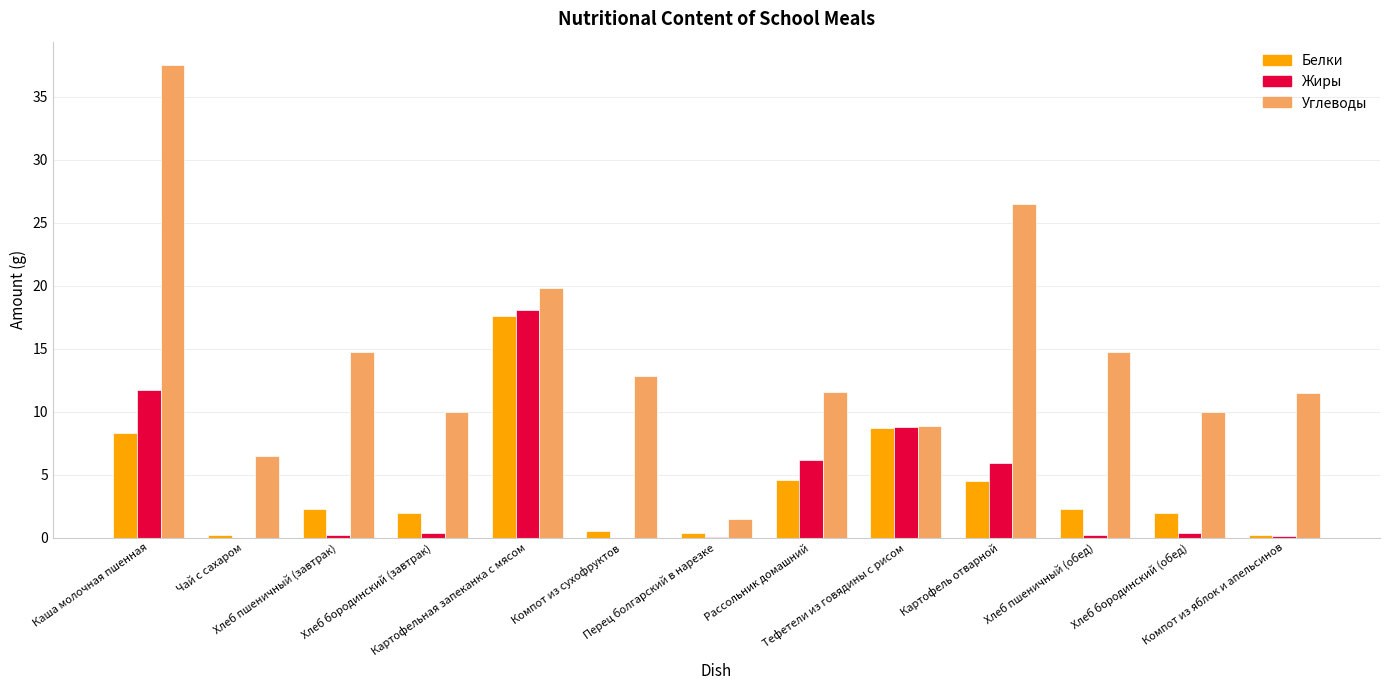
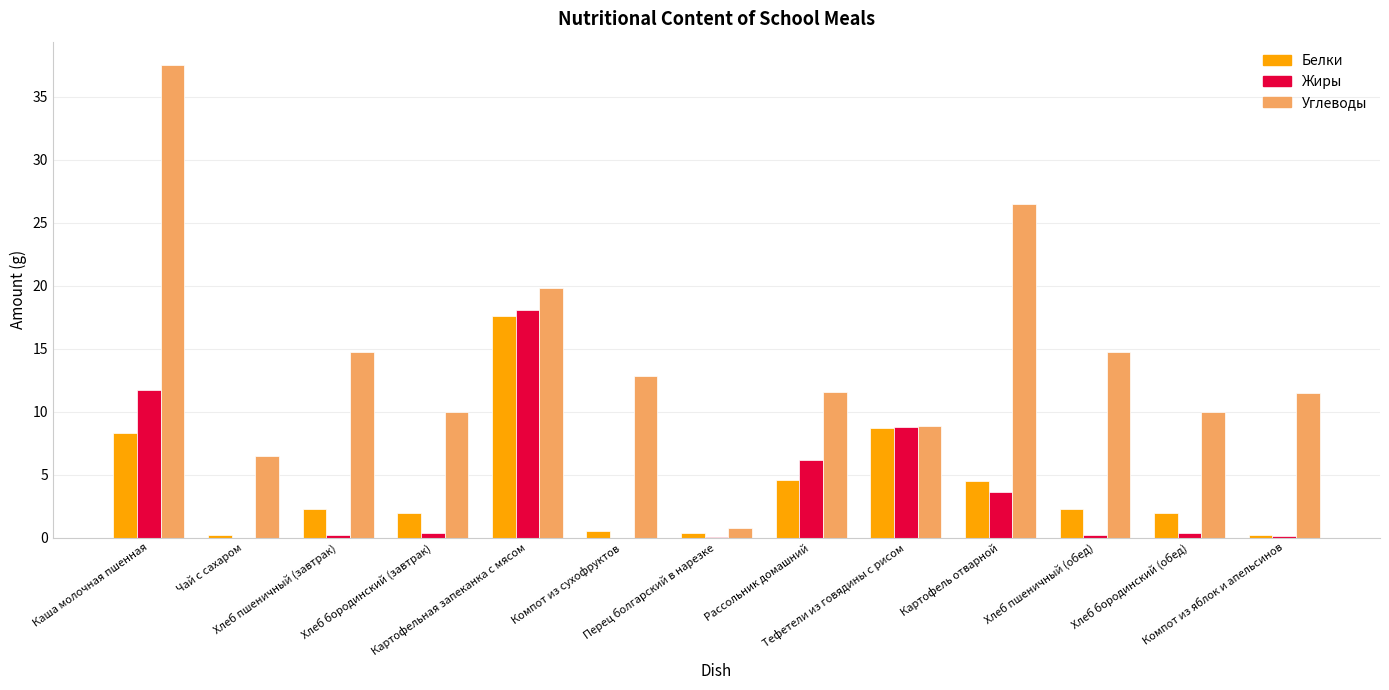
Углеводы, Перец болгарский в нарезке: 1.5 -> 0.8
Жиры, Картофель отварной: 5.9 -> 3.6
